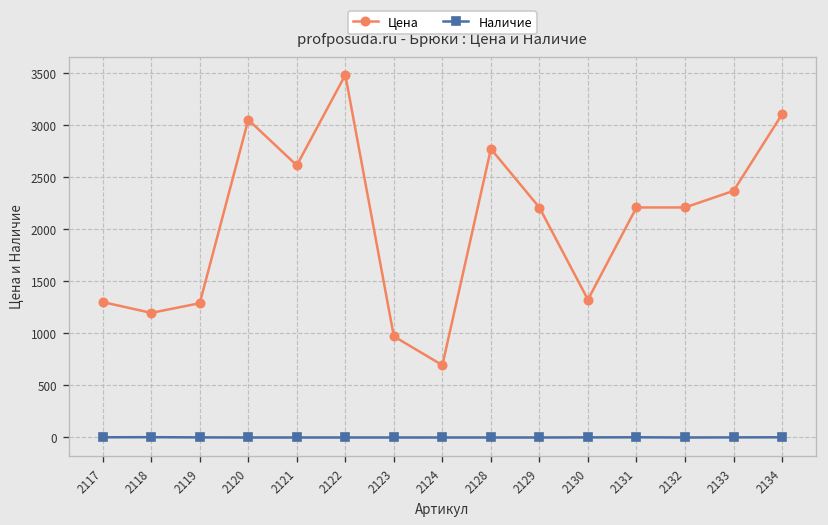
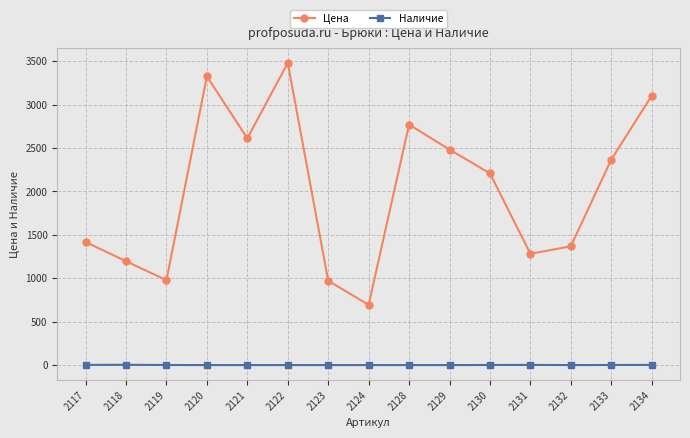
Цена, 2117: 1300 -> 1400
Цена, 2119: 1300 -> 1000
Цена, 2120: 3100 -> 3300
Цена, 2129: 2200 -> 2500
Цена, 2130: 1300 -> 2200
Цена, 2131: 2200 -> 1300
Цена, 2132: 2200 -> 1400
